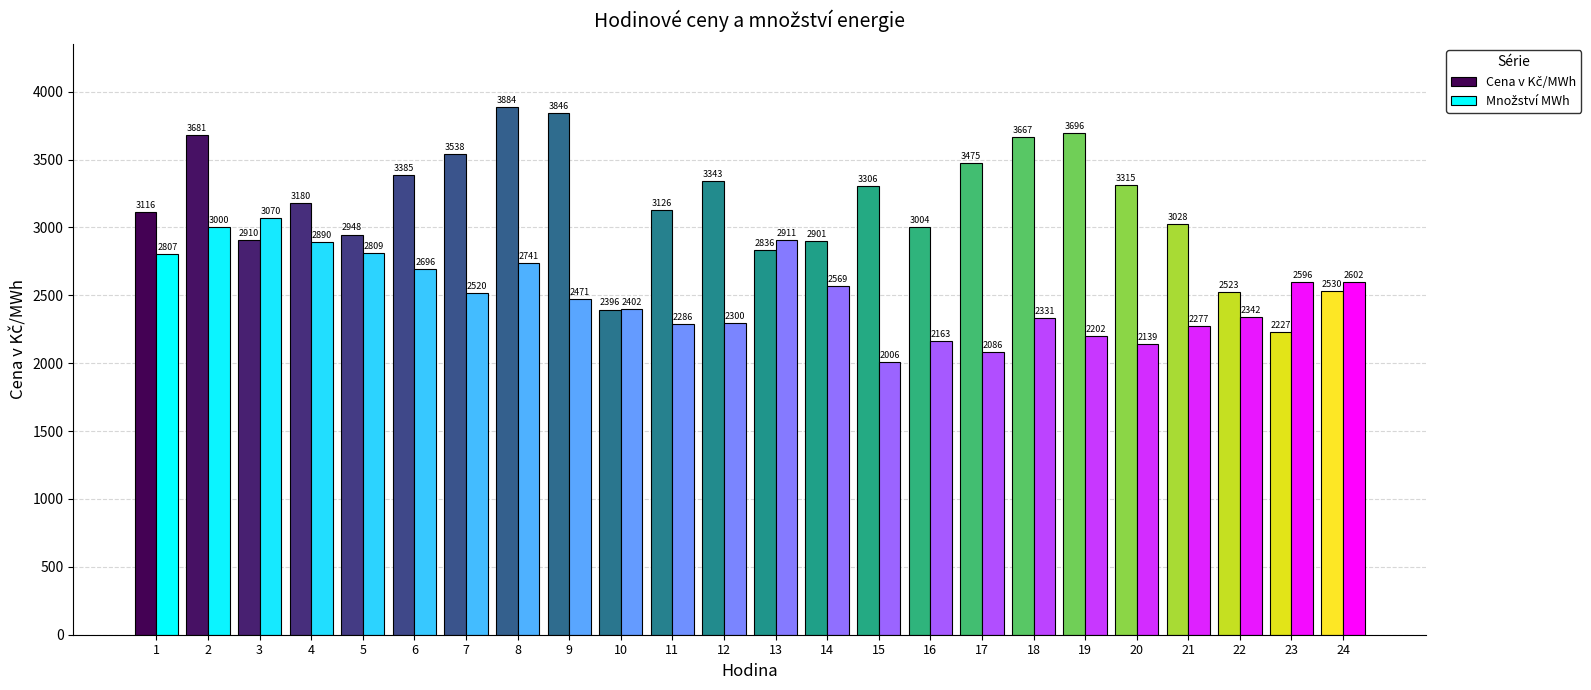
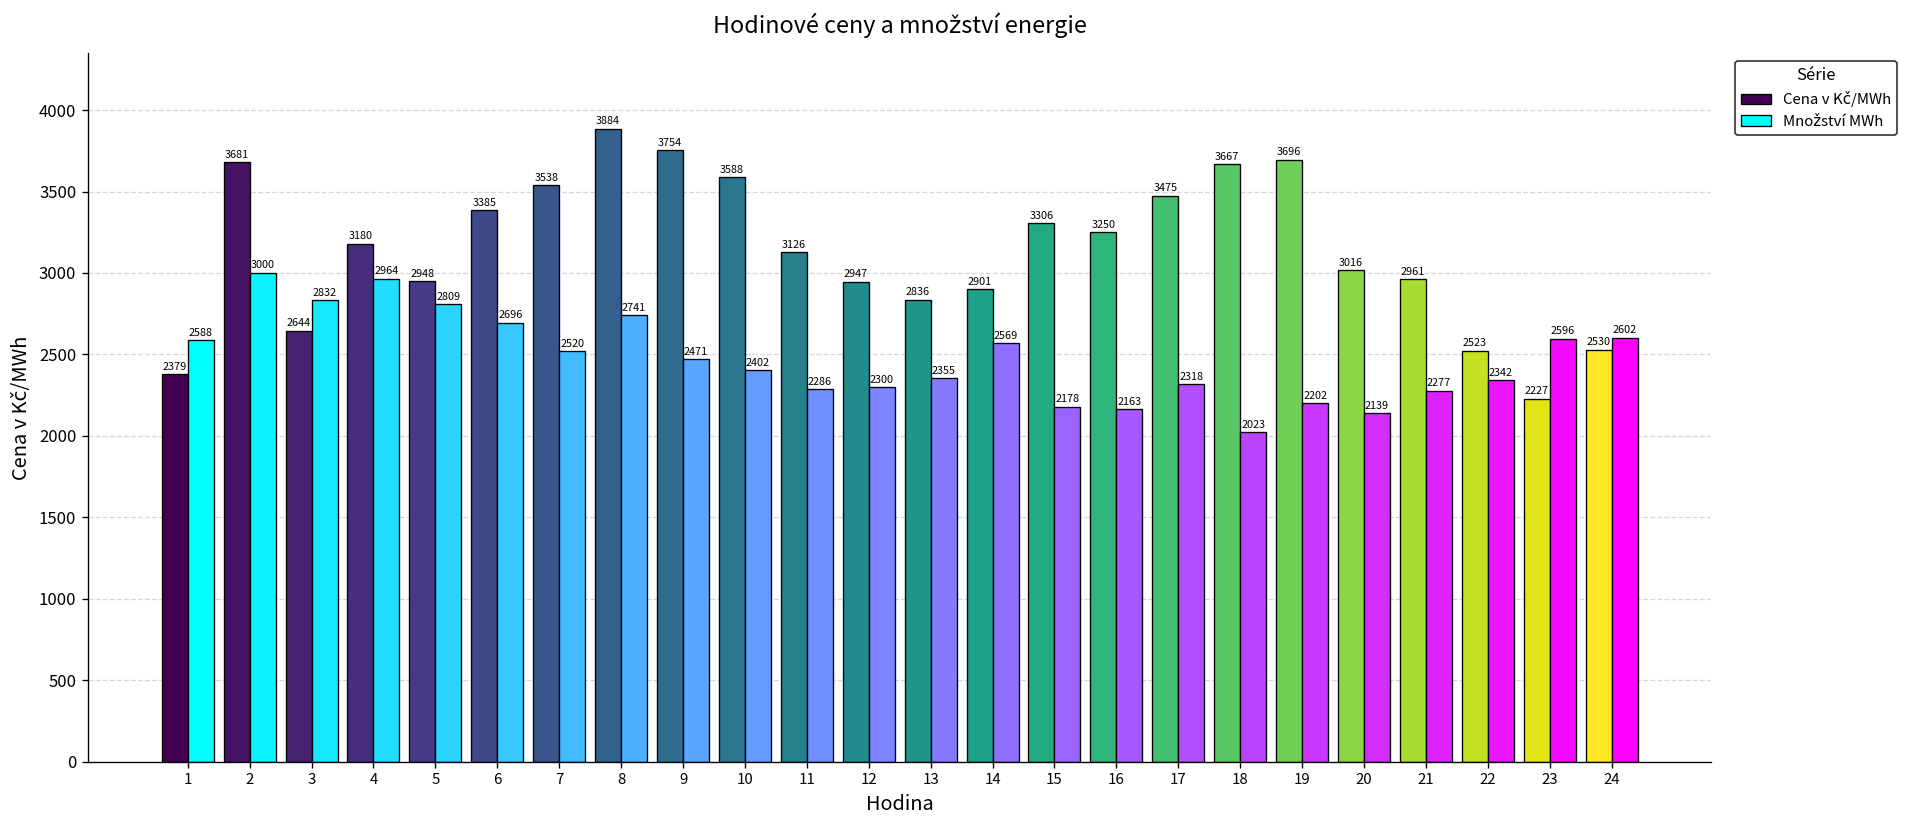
Cena v Kč/MWh, 1: 3116 -> 2379
Množství MWh, 1: 2807 -> 2588
Cena v Kč/MWh, 3: 2910 -> 2644
Množství MWh, 3: 3070 -> 2832
Množství MWh, 4: 2890 -> 2964
Cena v Kč/MWh, 9: 3846 -> 3754
Cena v Kč/MWh, 10: 2396 -> 3588
Cena v Kč/MWh, 12: 3343 -> 2947
Množství MWh, 13: 2911 -> 2355
Množství MWh, 15: 2006 -> 2178
Cena v Kč/MWh, 16: 3004 -> 3250
Množství MWh, 17: 2086 -> 2318
Množství MWh, 18: 2331 -> 2023
Cena v Kč/MWh, 20: 3315 -> 3016
Cena v Kč/MWh, 21: 3028 -> 2961
